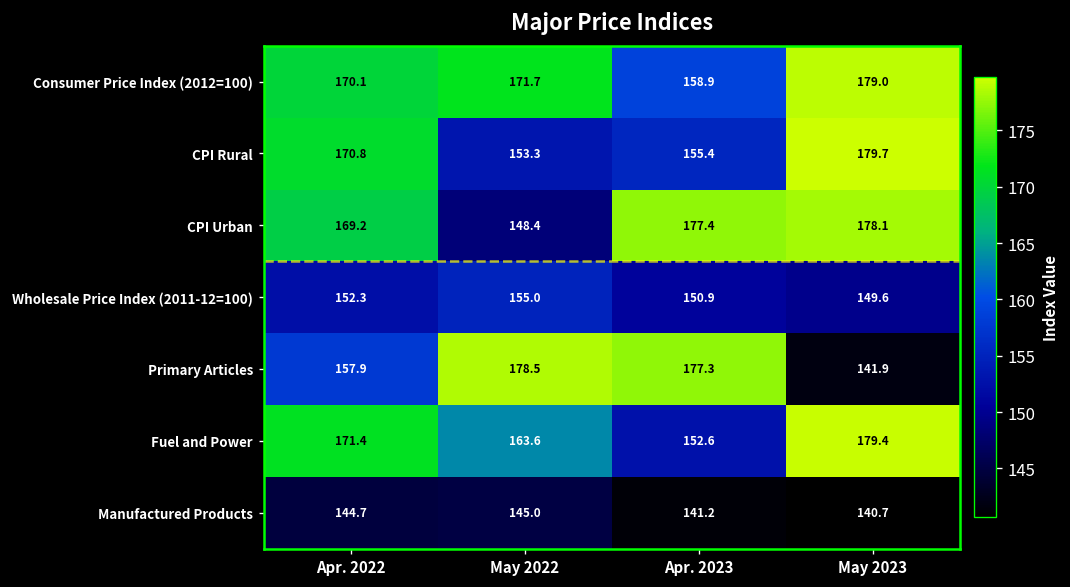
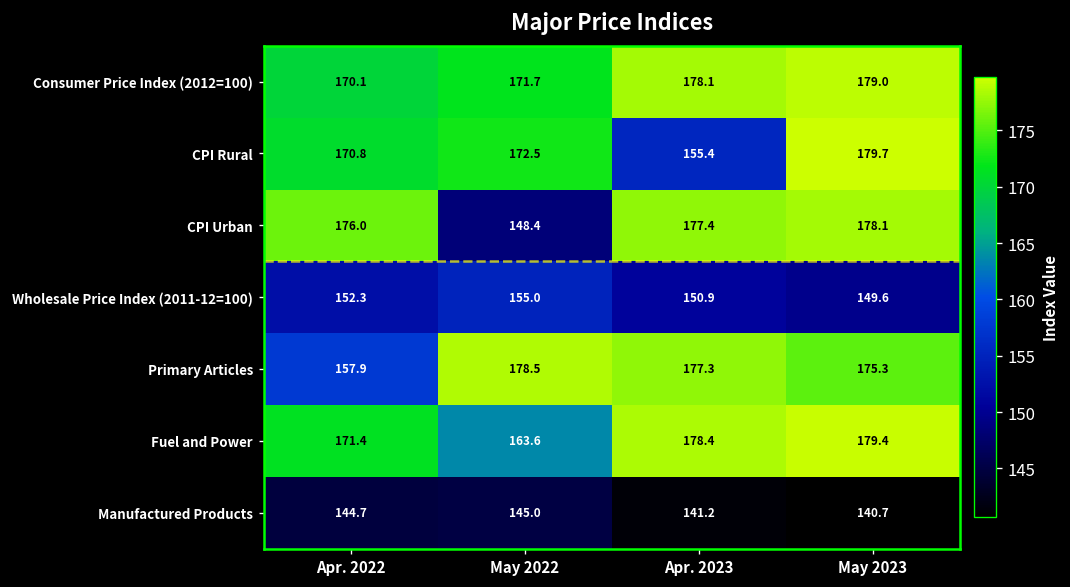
Consumer Price Index (2012=100), Apr. 2023: 158.9 -> 178.1
CPI Rural, May 2022: 153.3 -> 172.5
CPI Urban, Apr. 2022: 169.2 -> 176.0
Primary Articles, May 2023: 141.9 -> 175.3
Fuel and Power, Apr. 2023: 152.6 -> 178.4
